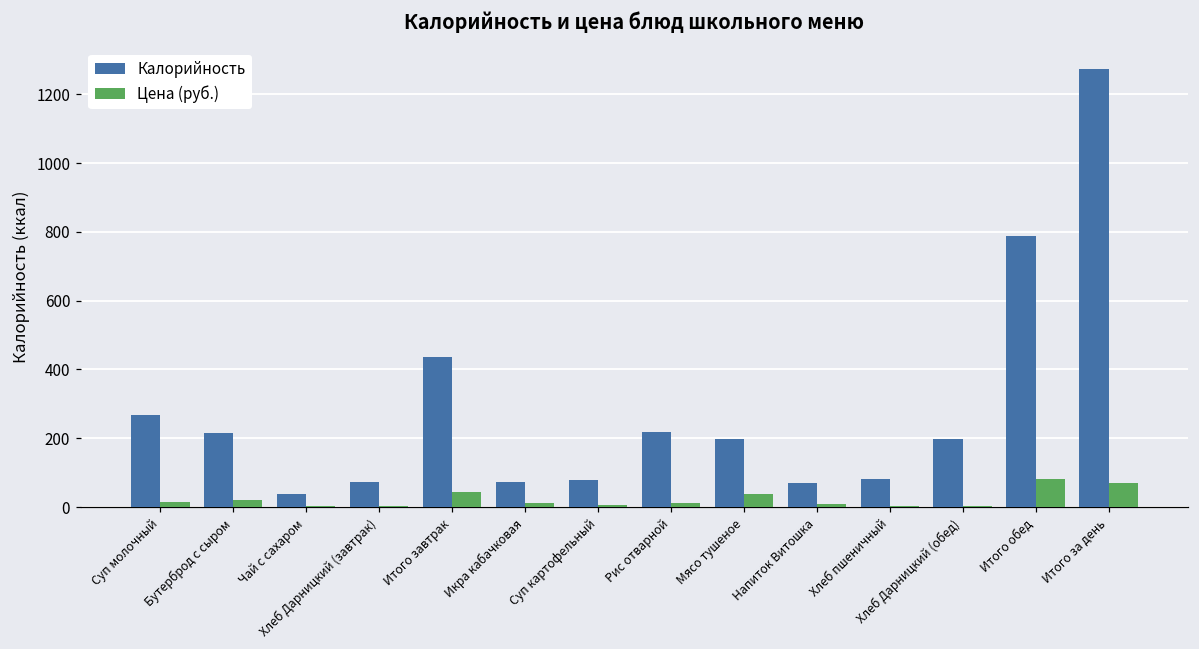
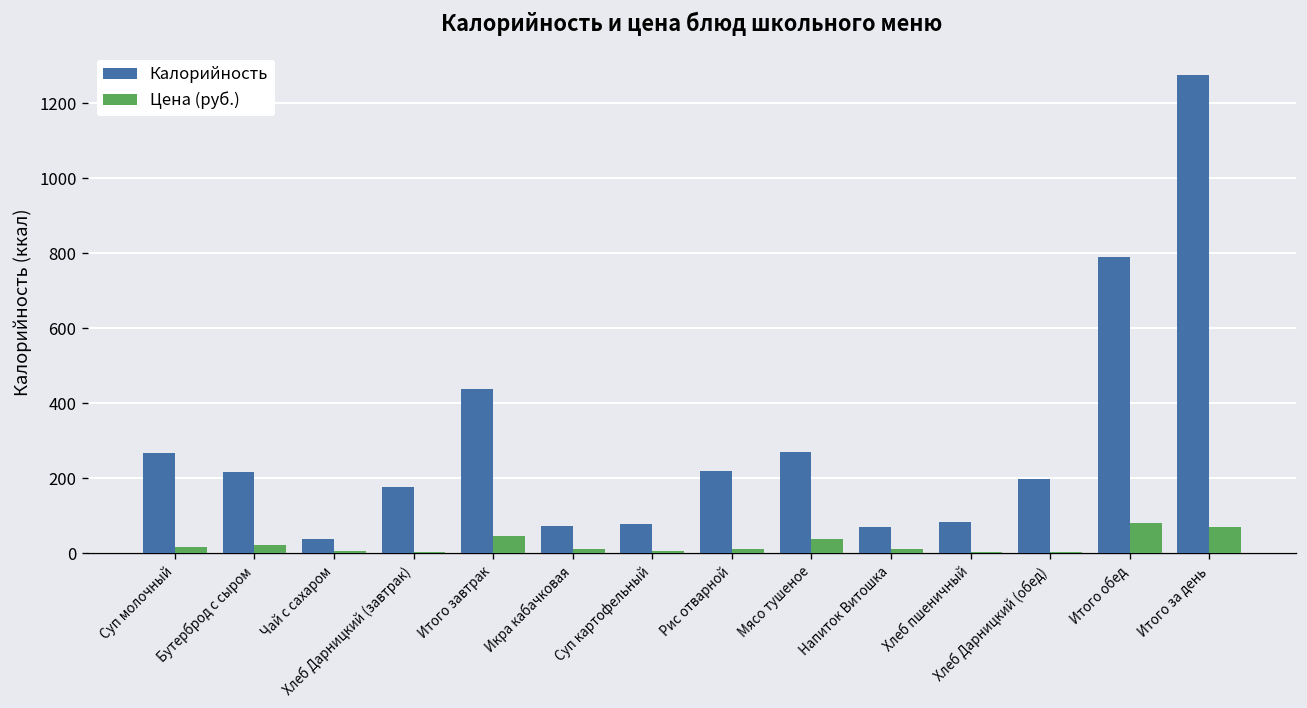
Калорийность, Хлеб Дарницкий (завтрак): 70 -> 180
Калорийность, Мясо тушеное: 200 -> 270
